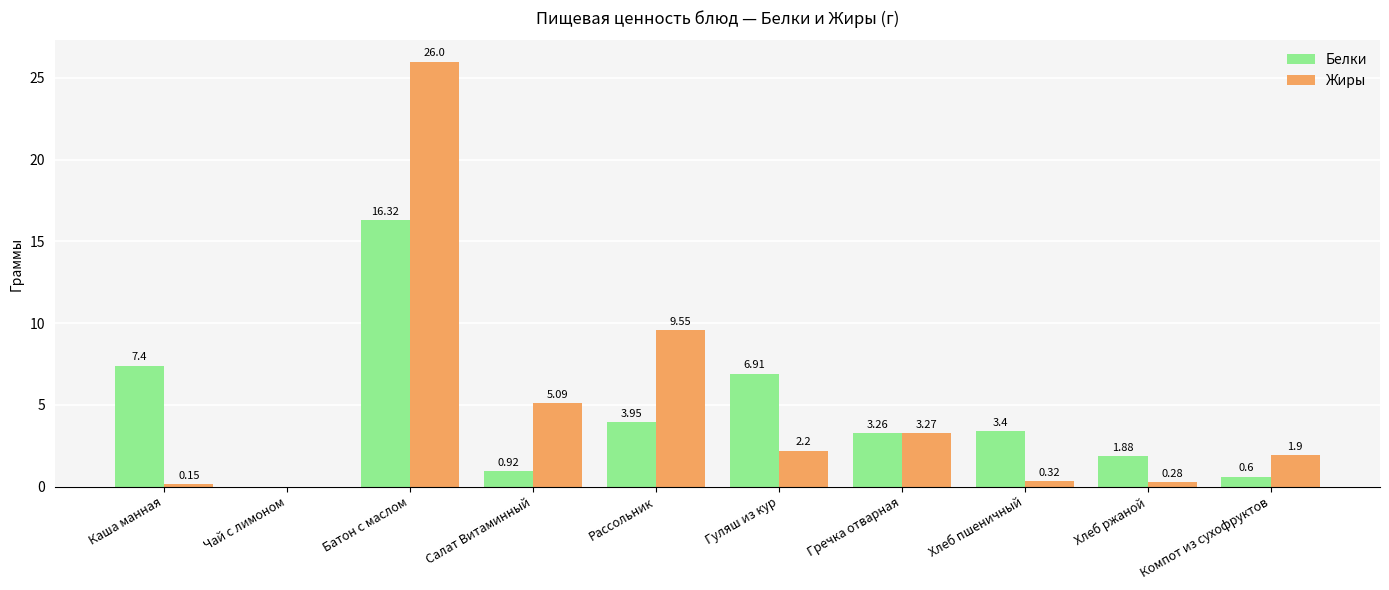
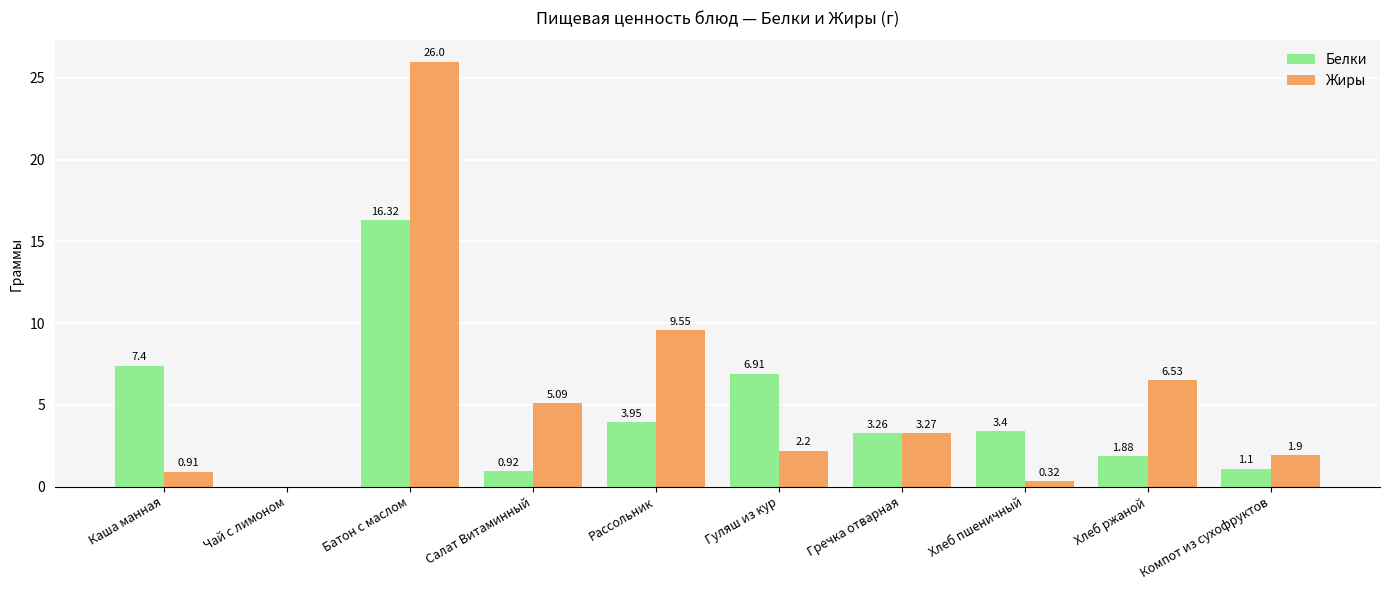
Жиры, Каша манная: 0.15 -> 0.91
Жиры, Хлеб ржаной: 0.28 -> 6.53
Белки, Компот из сухофруктов: 0.6 -> 1.1
